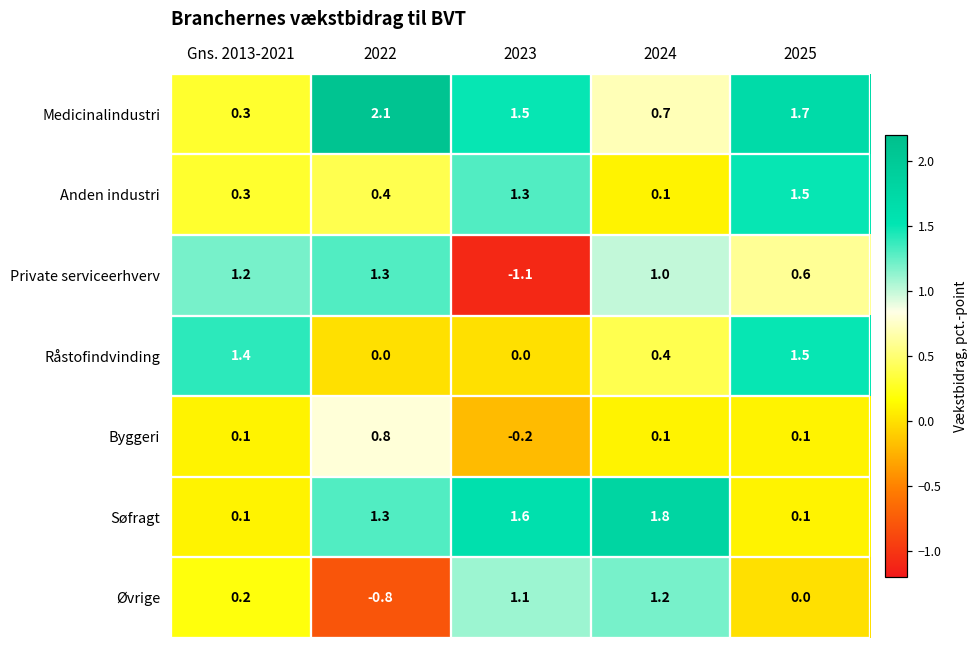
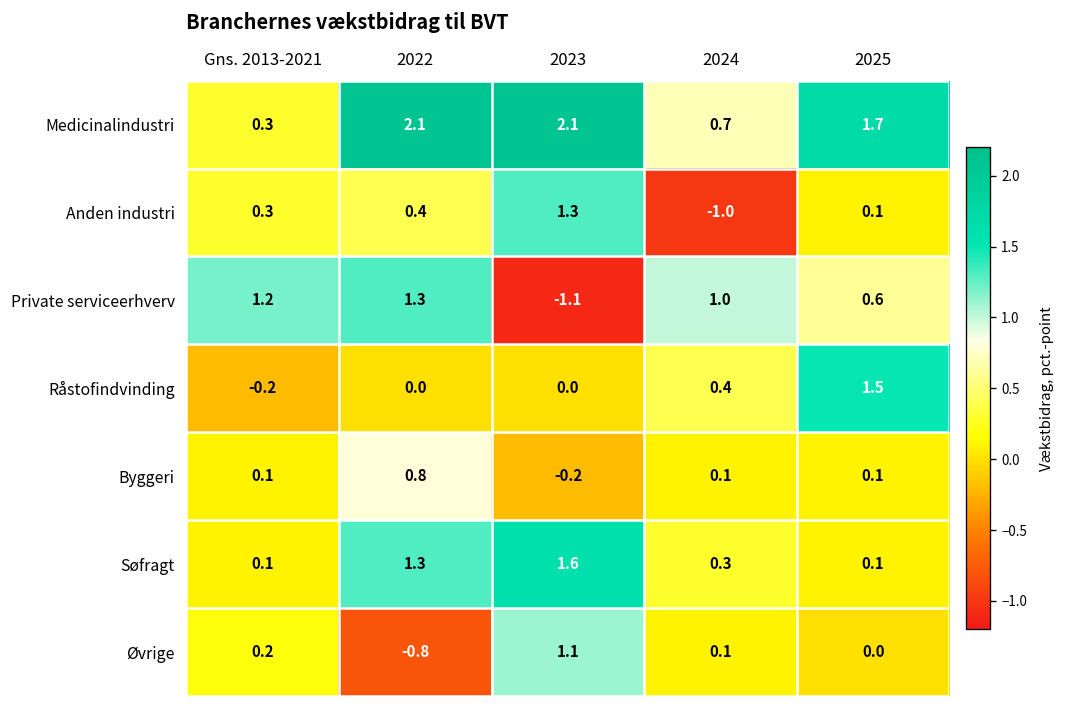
Medicinalindustri, 2023: 1.5 -> 2.1
Anden industri, 2024: 0.1 -> -1.0
Anden industri, 2025: 1.5 -> 0.1
Råstofindvinding, Gns. 2013-2021: 1.4 -> -0.2
Søfragt, 2024: 1.8 -> 0.3
Øvrige, 2024: 1.2 -> 0.1
